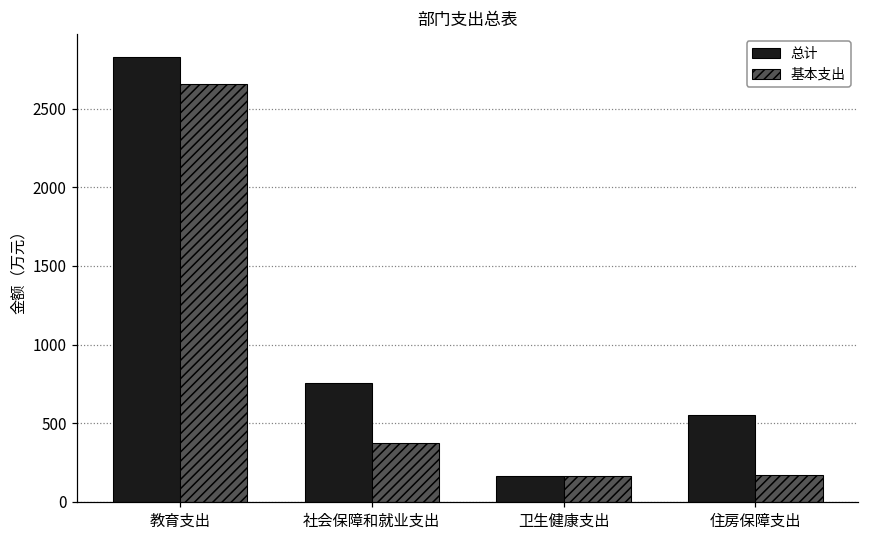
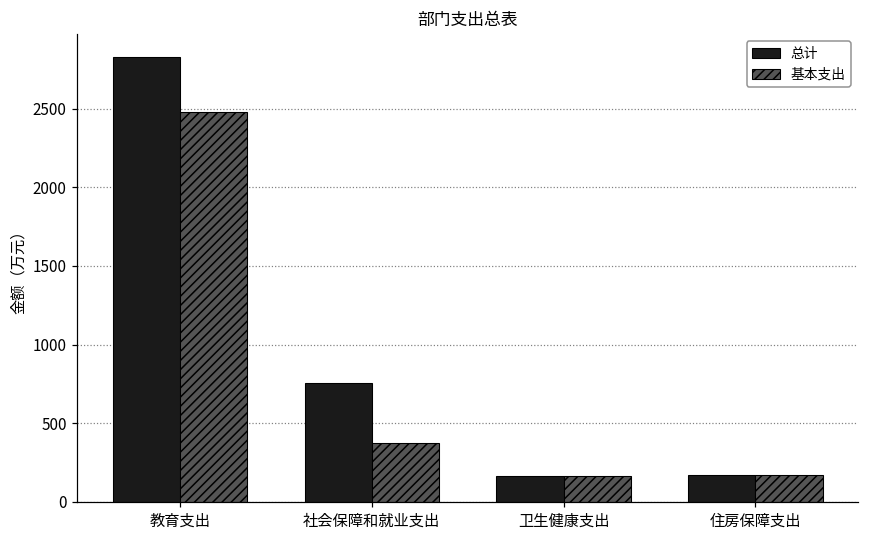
基本支出, 教育支出: 2650 -> 2480
总计, 住房保障支出: 550 -> 170
